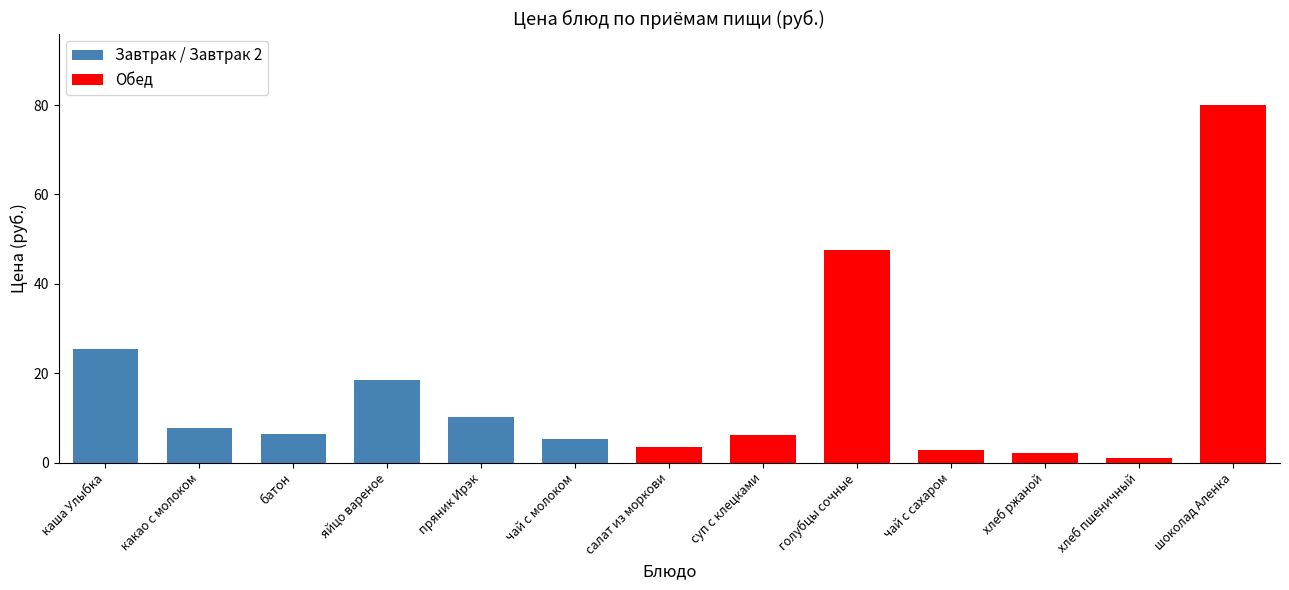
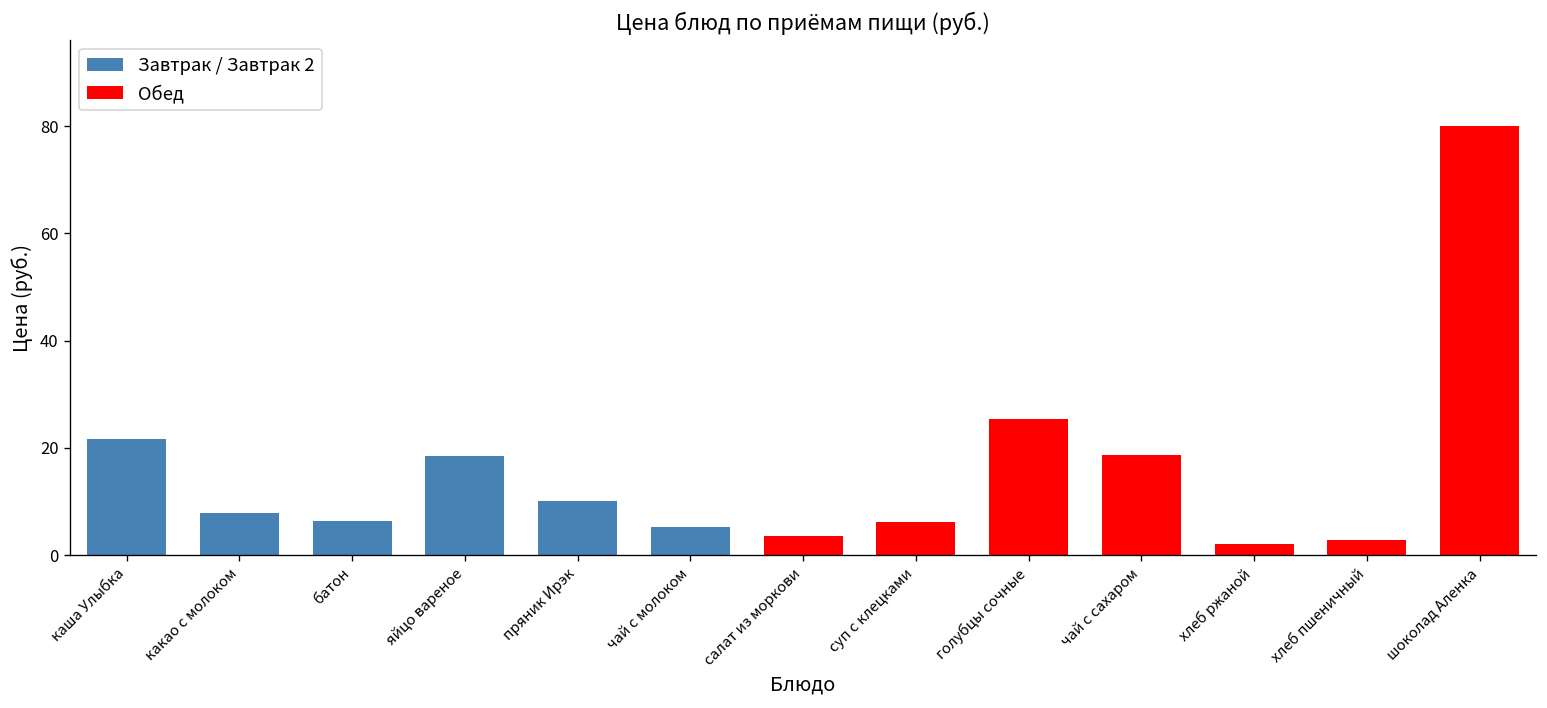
каша Улыбка: 25 -> 22
голубцы сочные: 48 -> 25
чай с сахаром: 3 -> 19
хлеб пшеничный: 1 -> 3
